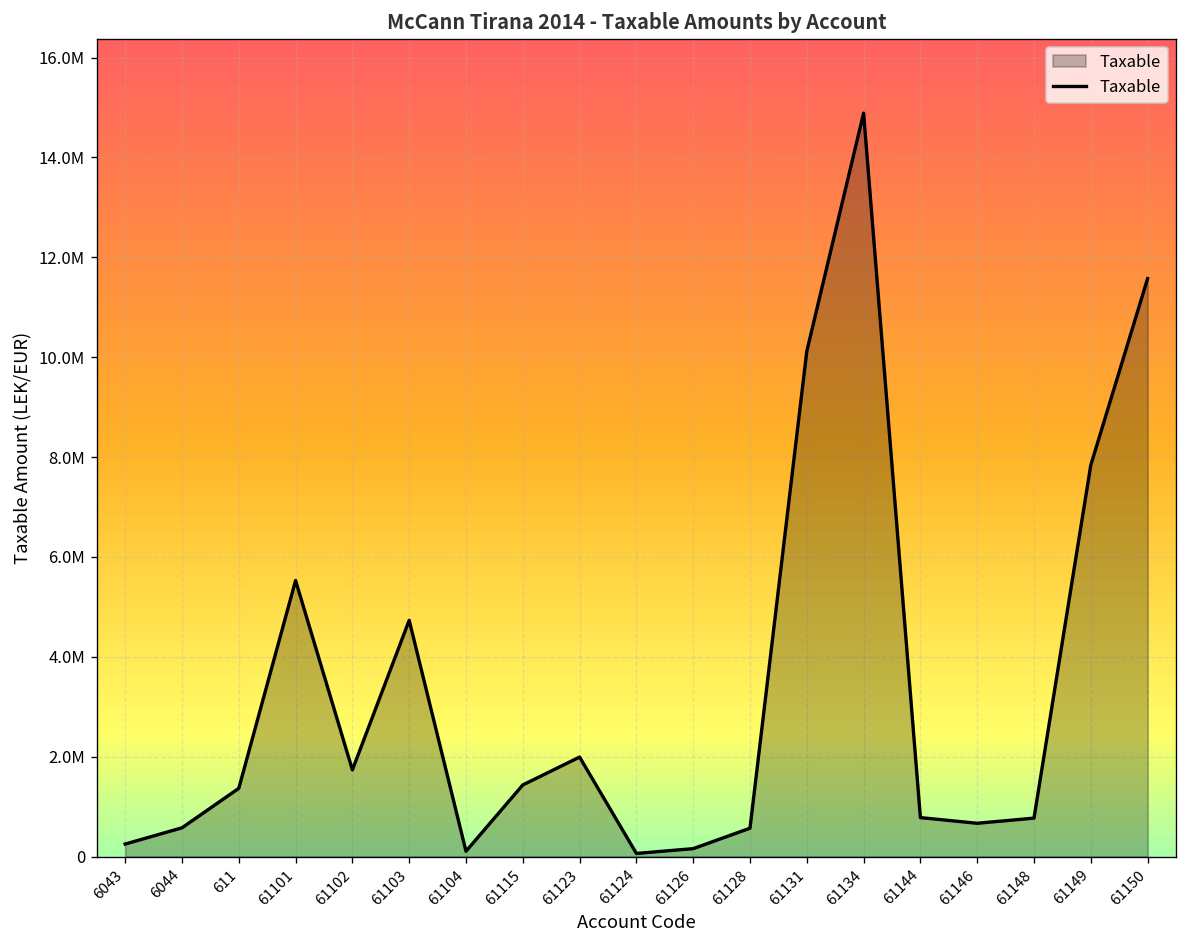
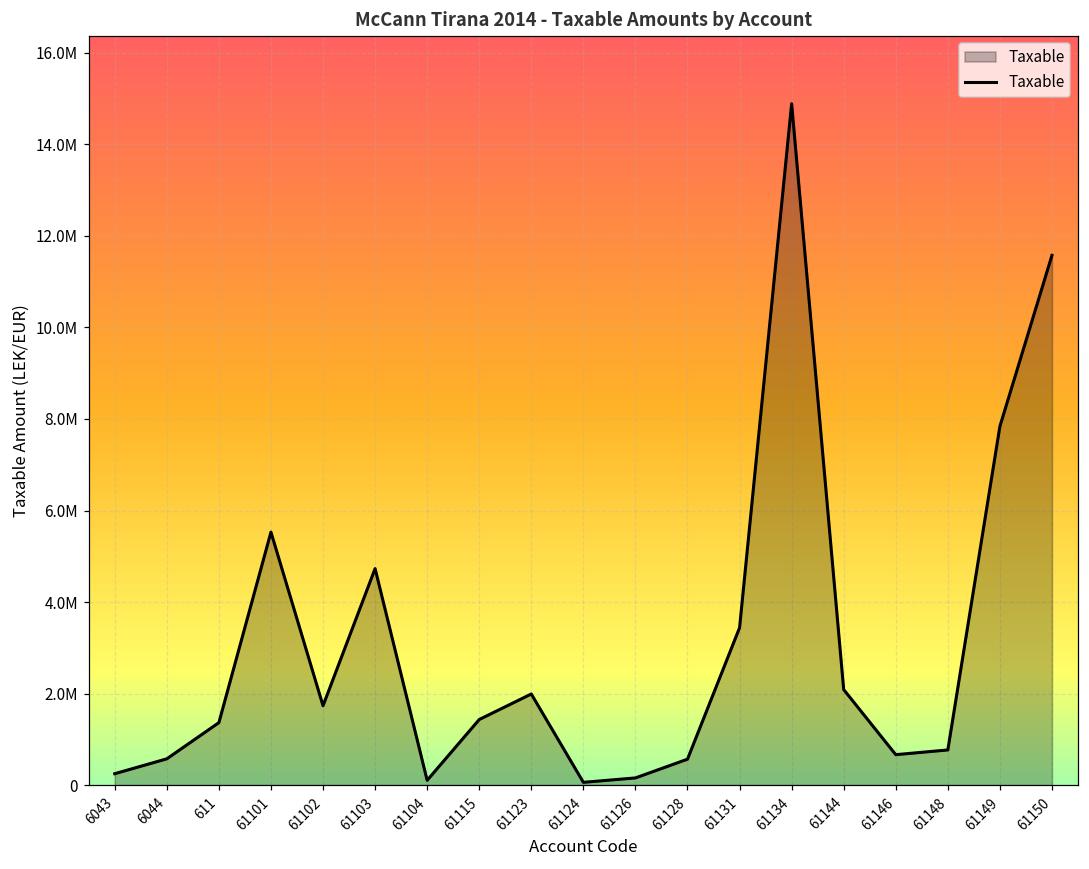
61131: 10100000 -> 3400000
61144: 800000 -> 2100000
